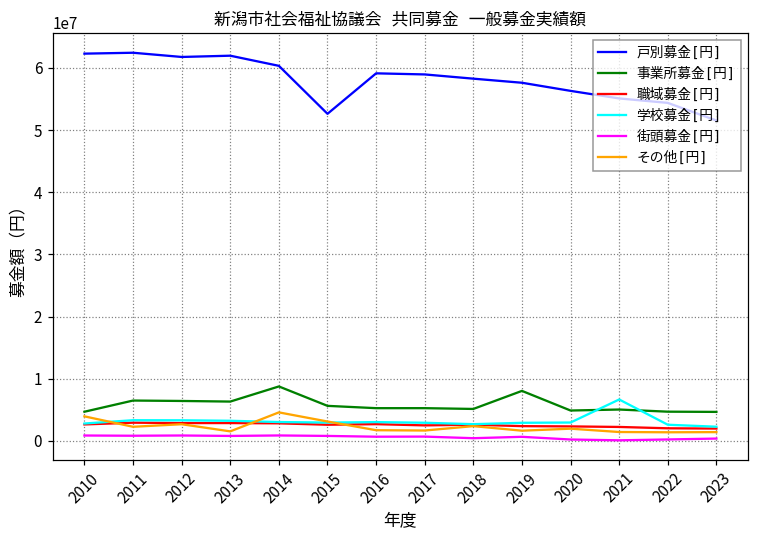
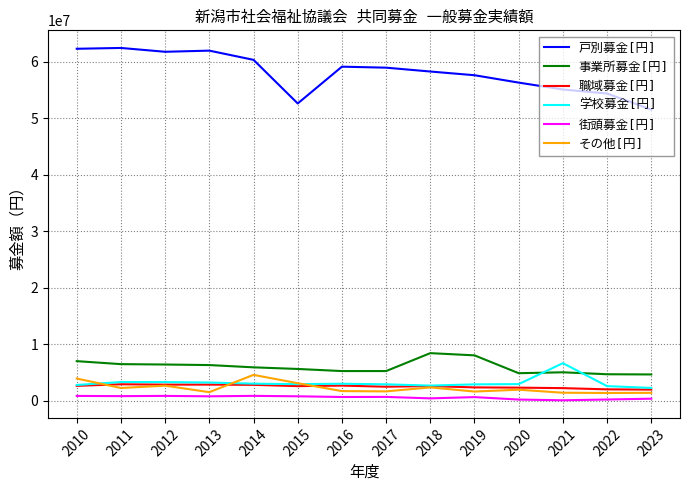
事業所募金[円], 2010: 5000000 -> 7000000
事業所募金[円], 2014: 9000000 -> 6000000
事業所募金[円], 2018: 5000000 -> 8000000
